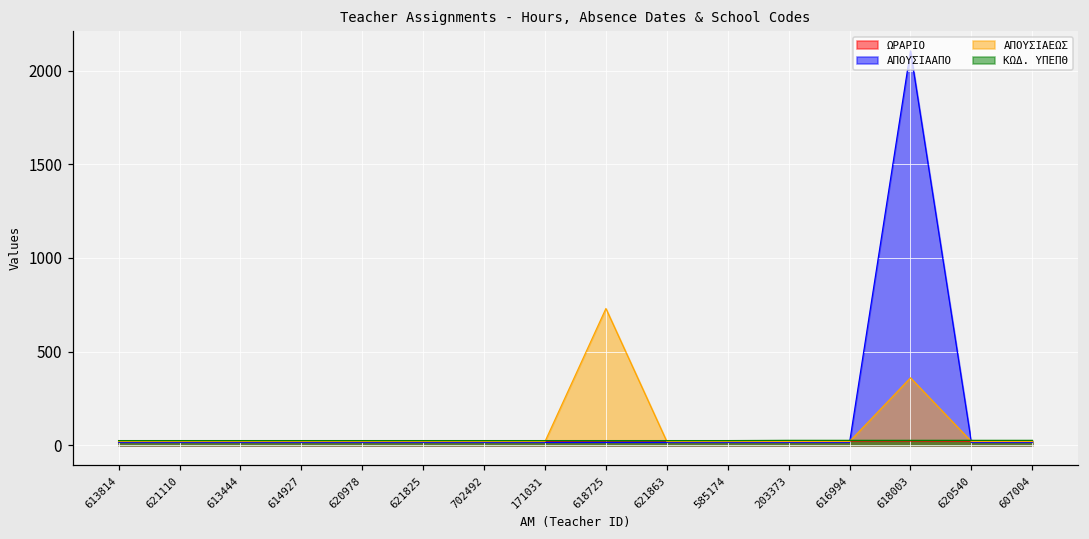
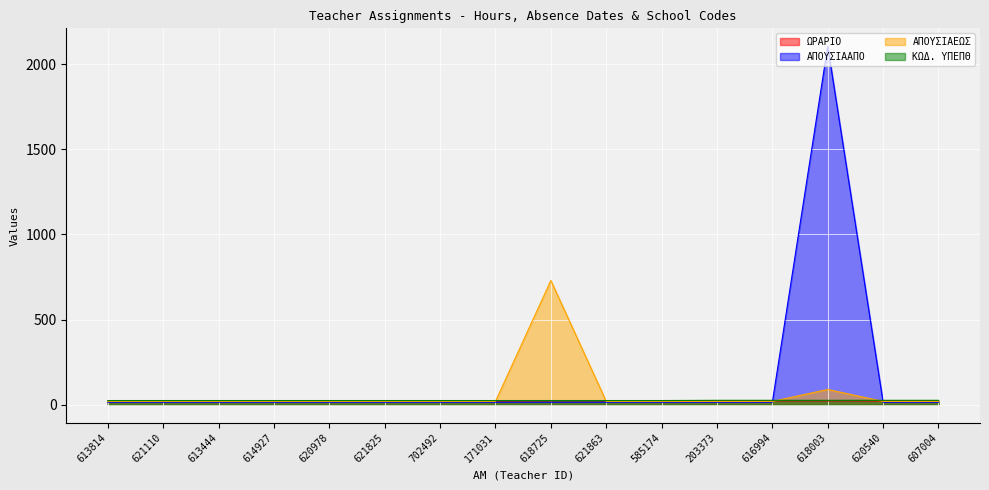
ΑΠΟΥΣΙΑΕΩΣ, 618003: 360 -> 90
